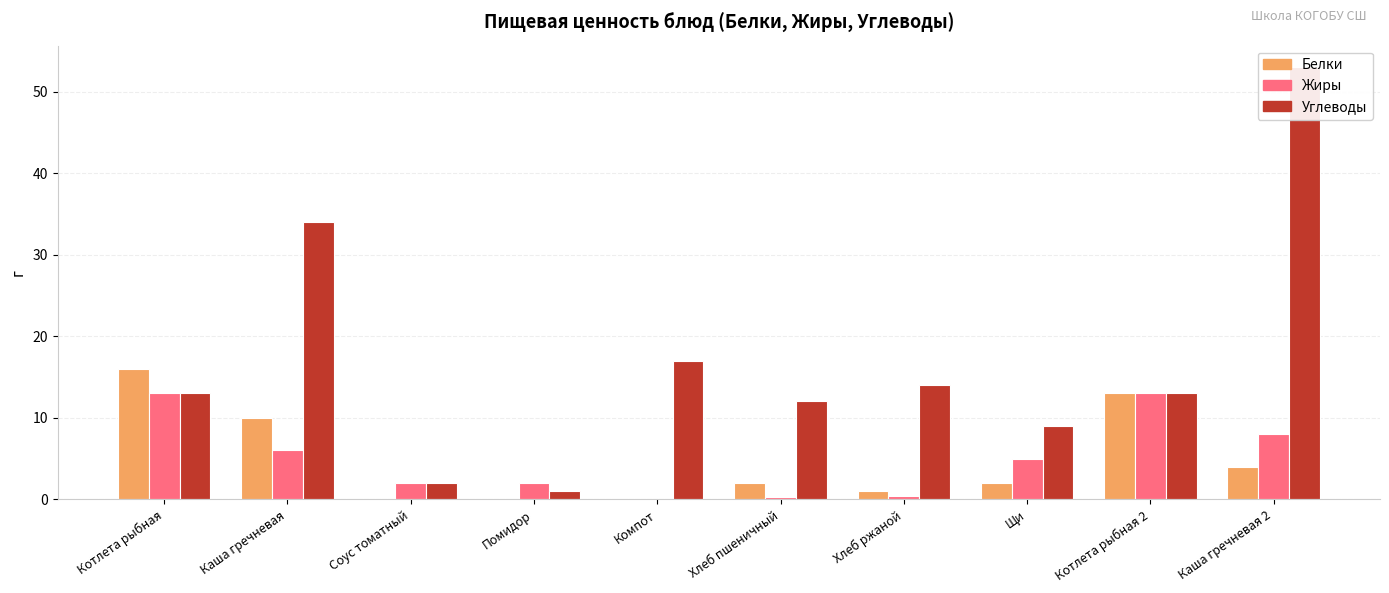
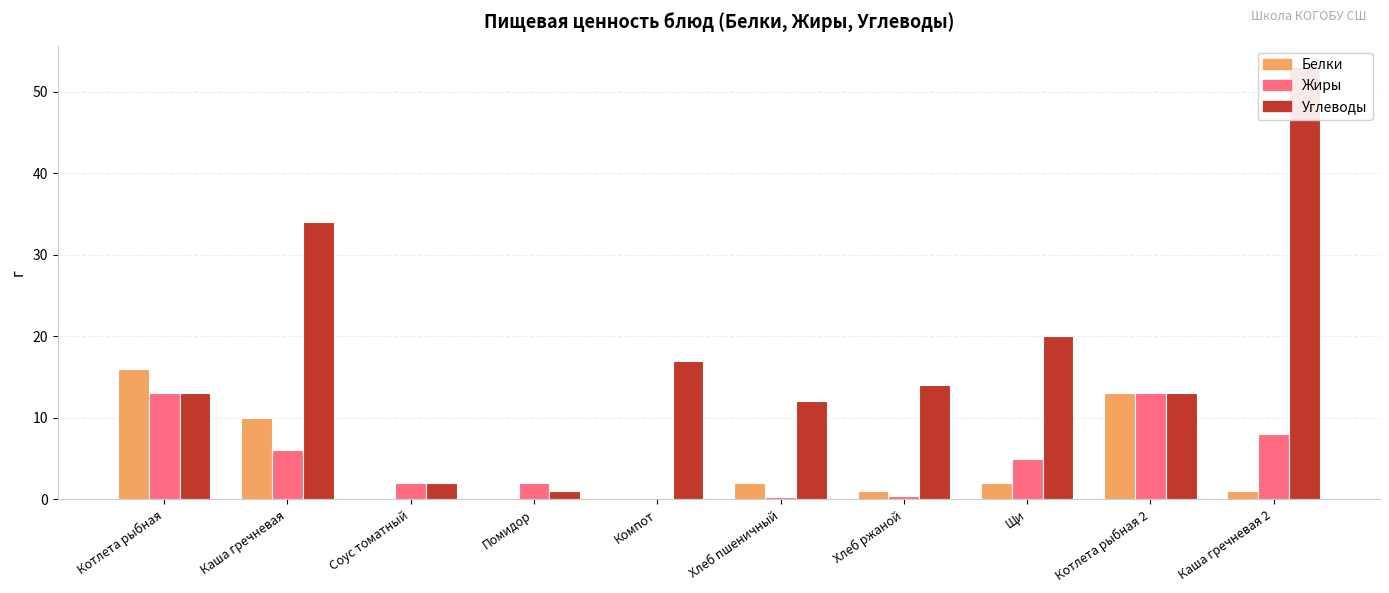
Углеводы, Щи: 9 -> 20
Белки, Каша гречневая 2: 4 -> 1
